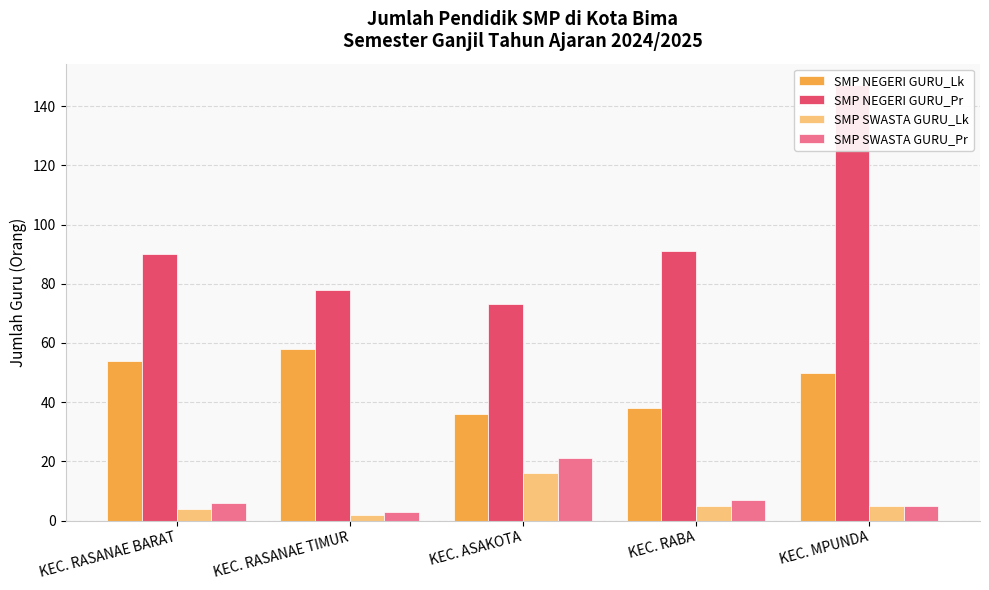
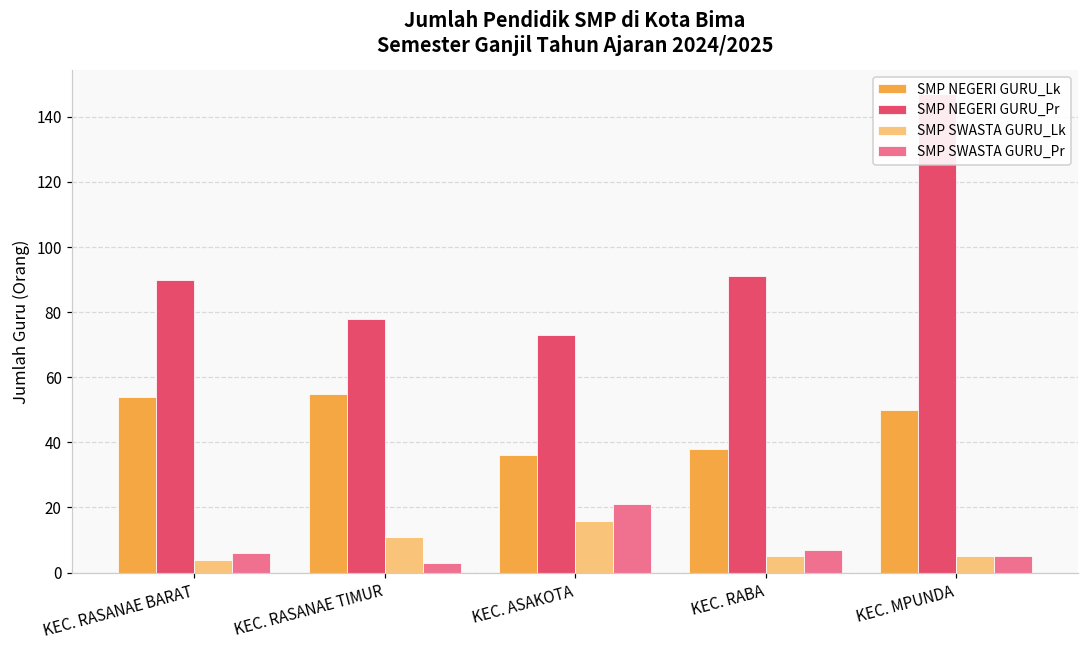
SMP NEGERI GURU_Lk, KEC. RASANAE TIMUR: 58 -> 55
SMP SWASTA GURU_Lk, KEC. RASANAE TIMUR: 2 -> 11
